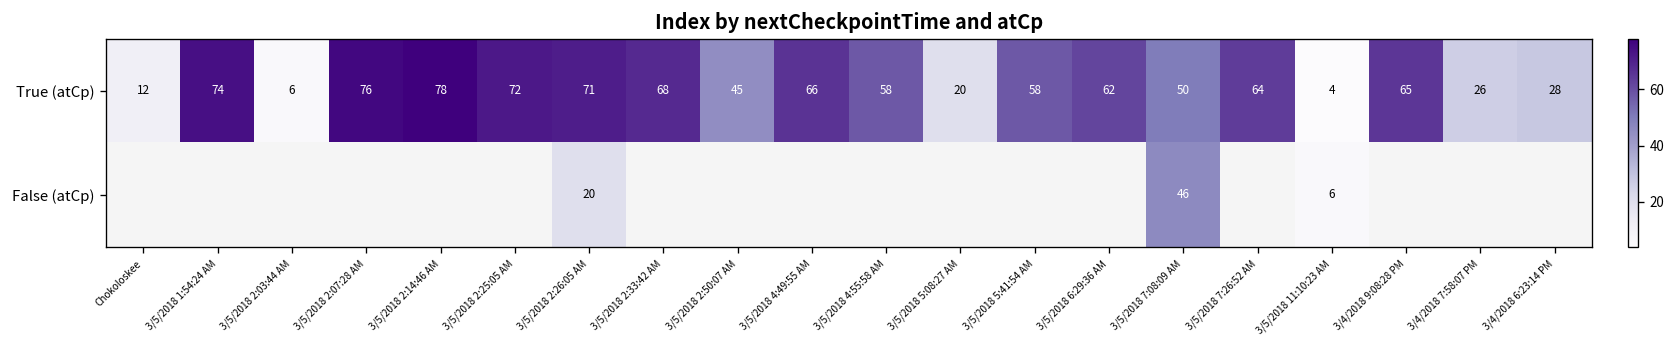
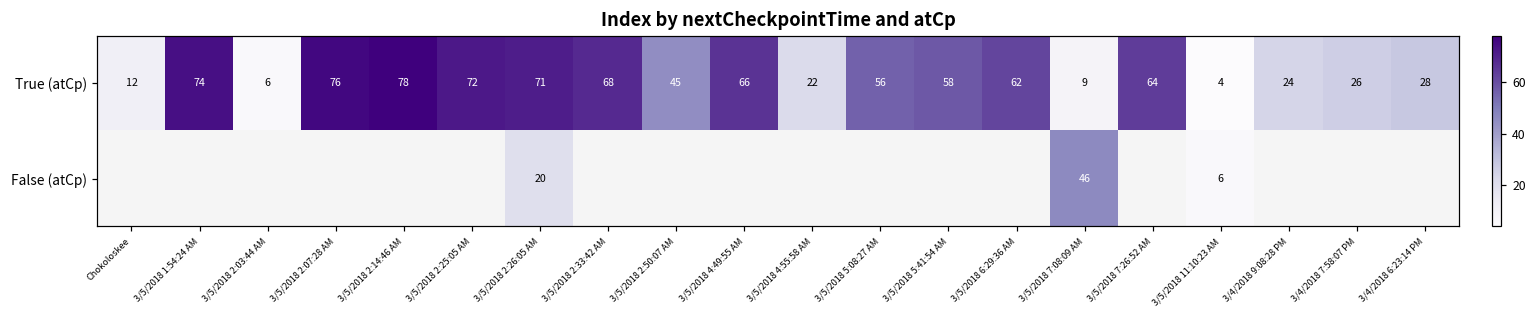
True (atCp), 3/5/2018 4:55:58 AM: 58 -> 22
True (atCp), 3/5/2018 5:08:27 AM: 20 -> 56
True (atCp), 3/5/2018 7:08:09 AM: 50 -> 9
True (atCp), 3/4/2018 9:08:28 PM: 65 -> 24
